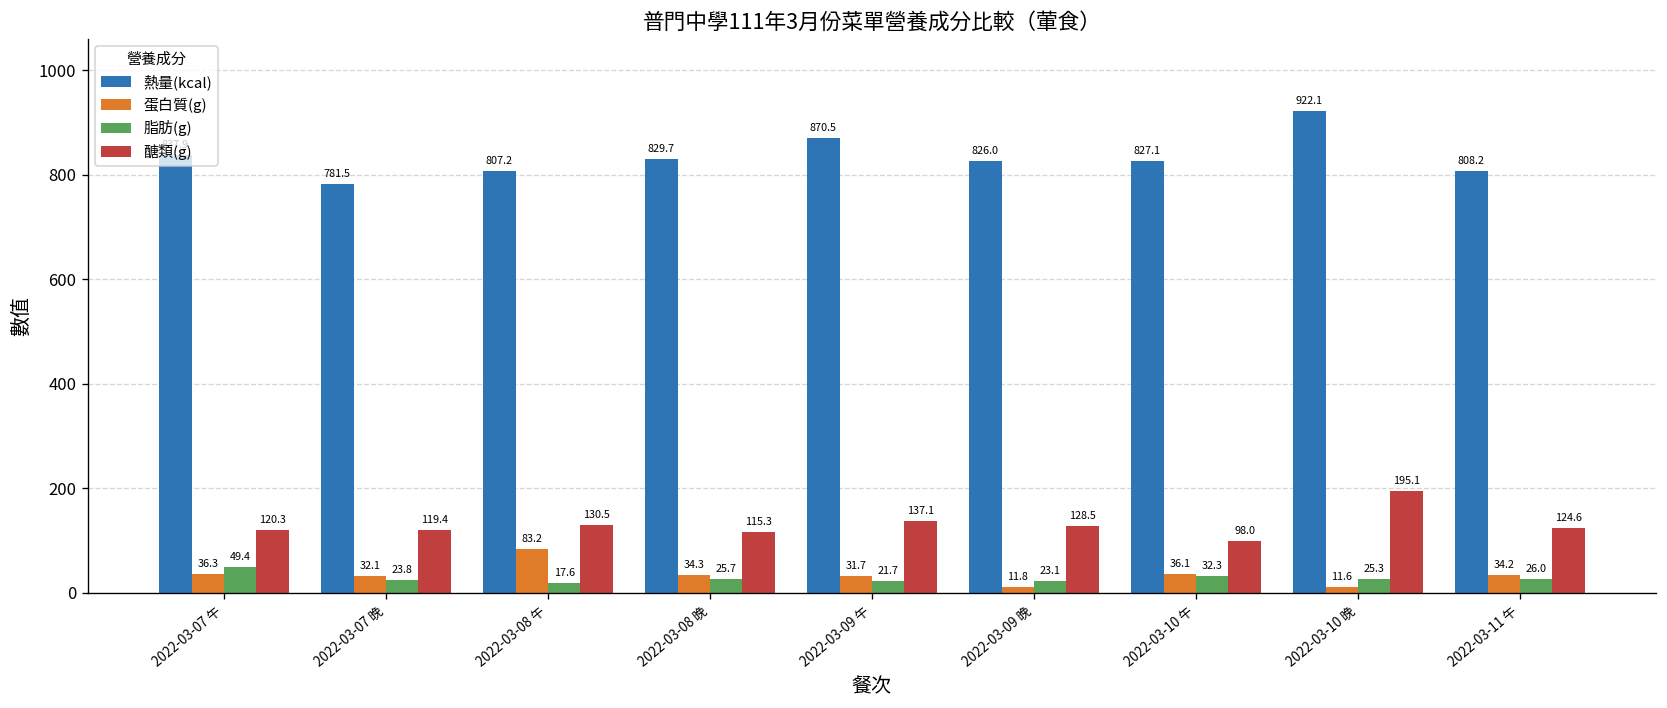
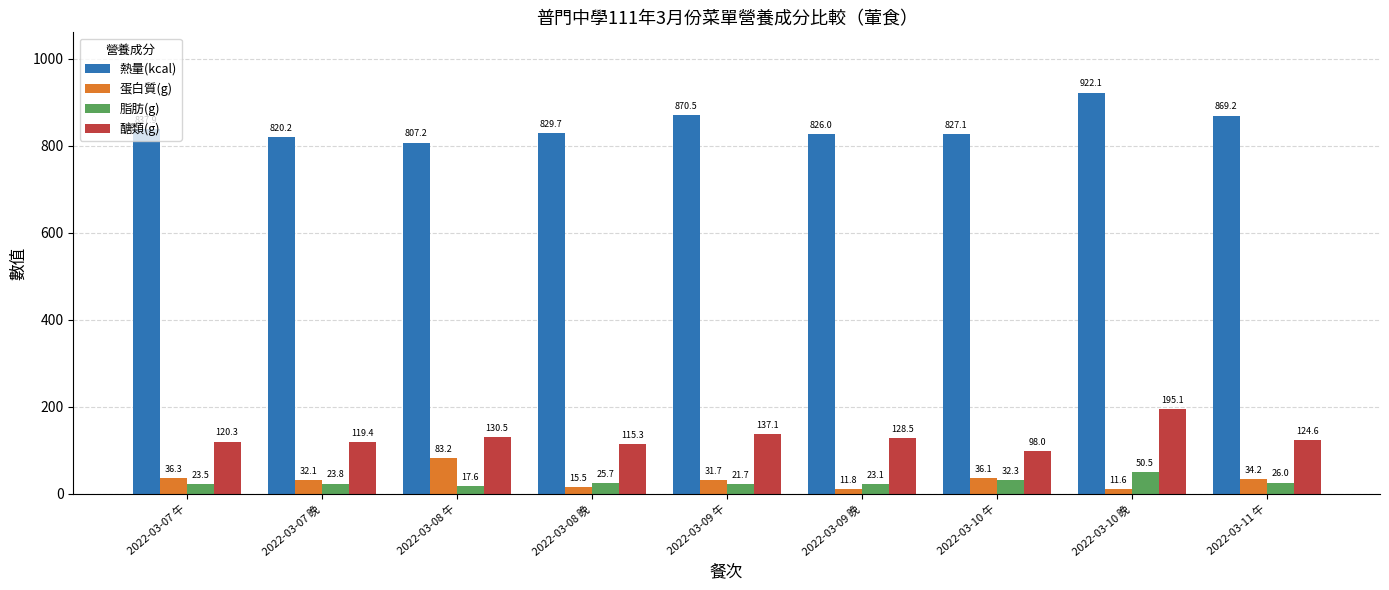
脂肪(g), 2022-03-07 午: 49.4 -> 23.5
熱量(kcal), 2022-03-07 晚: 781.5 -> 820.2
蛋白質(g), 2022-03-08 晚: 34.3 -> 15.5
脂肪(g), 2022-03-10 晚: 25.3 -> 50.5
熱量(kcal), 2022-03-11 午: 808.2 -> 869.2
